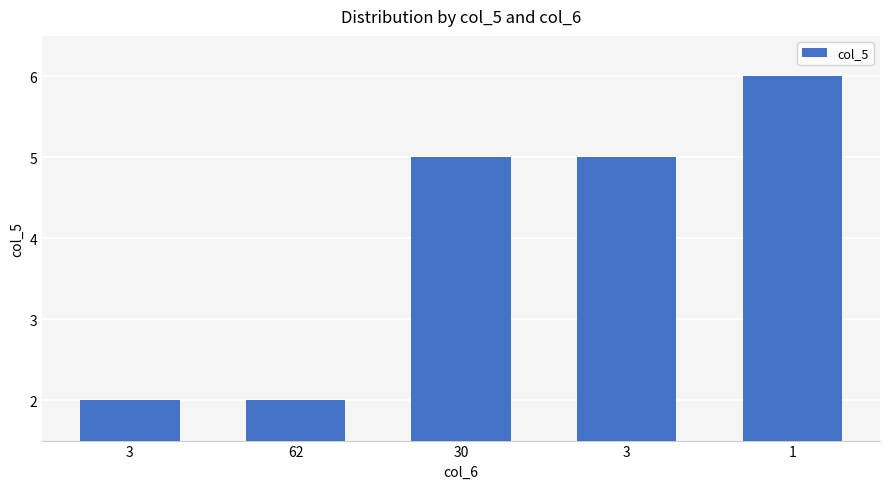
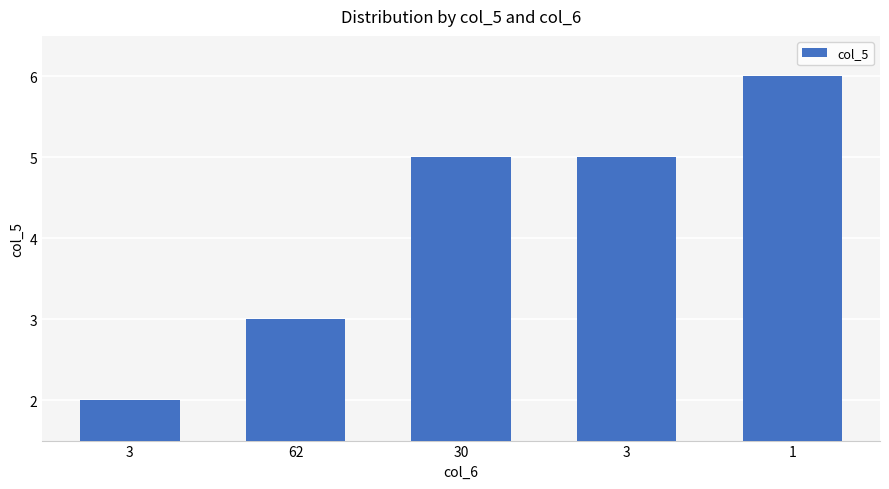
62: 2 -> 3
